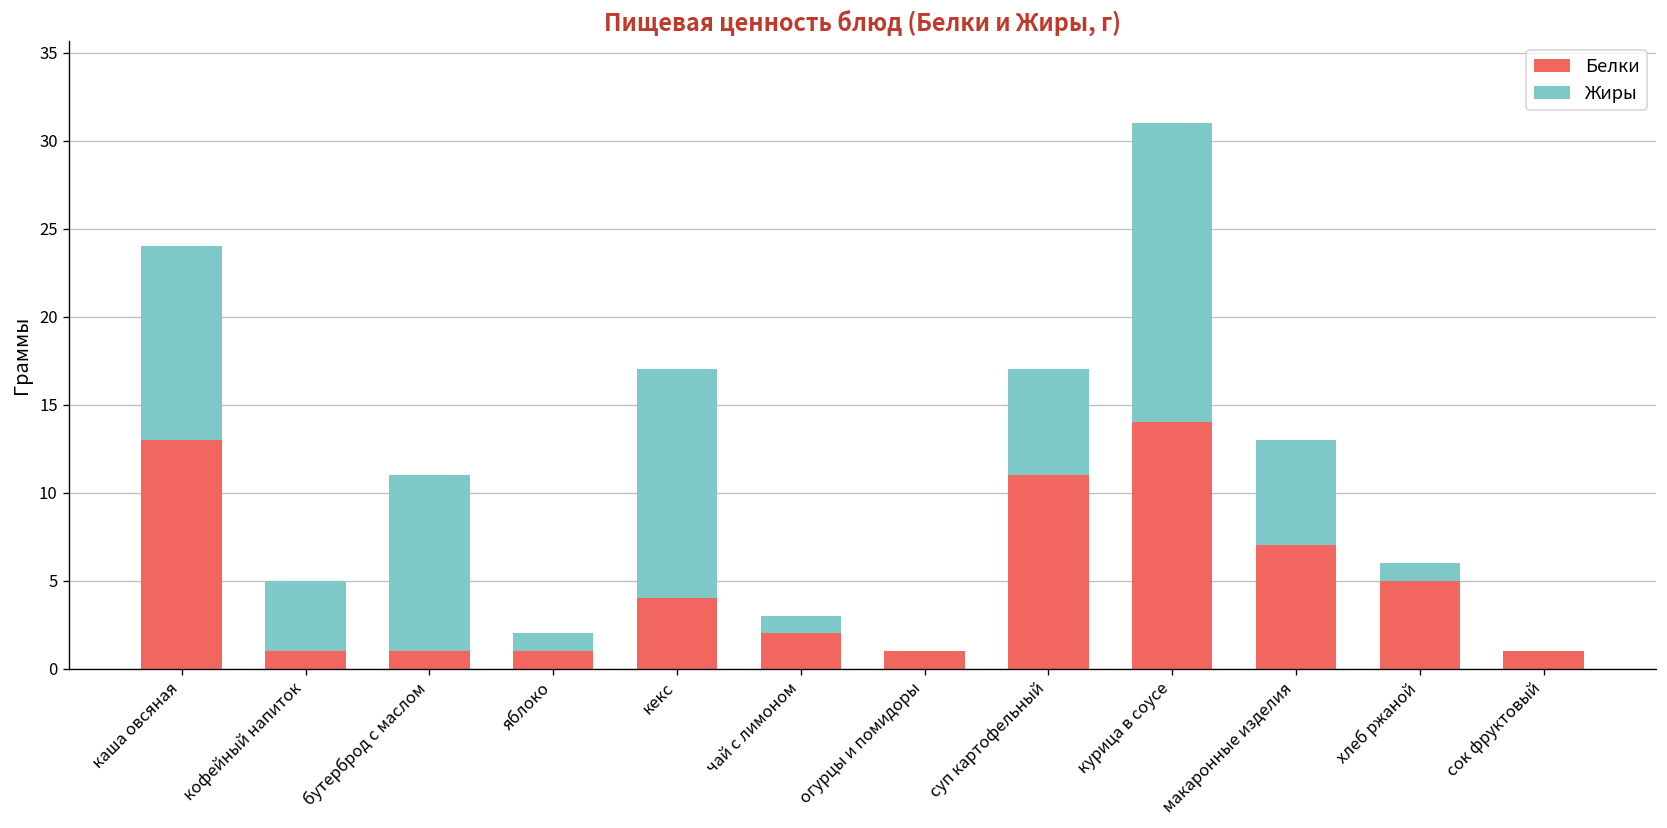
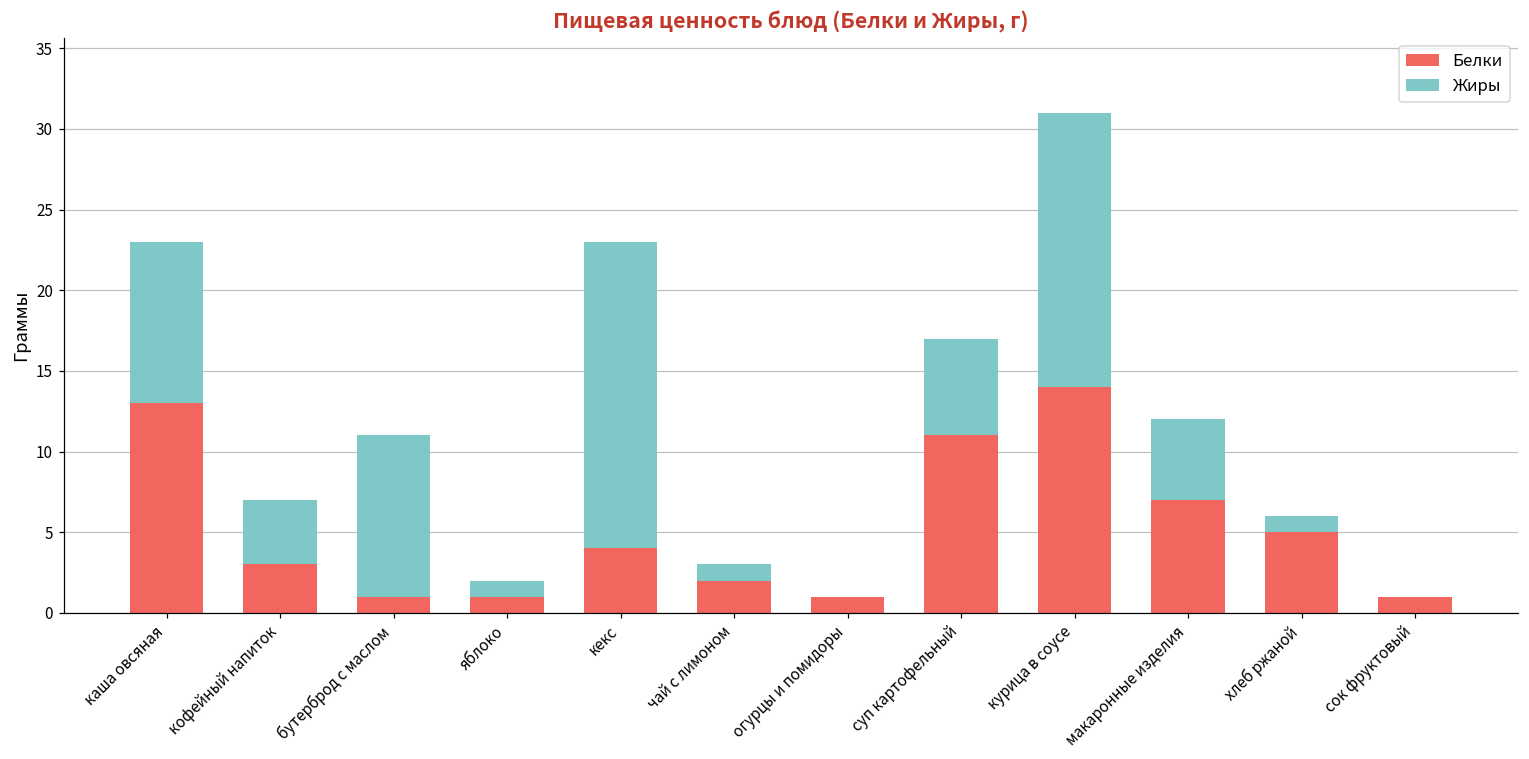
Жиры, каша овсяная: 11 -> 10
Белки, кофейный напиток: 1 -> 3
Жиры, кекс: 13 -> 19
Жиры, макаронные изделия: 6 -> 5
